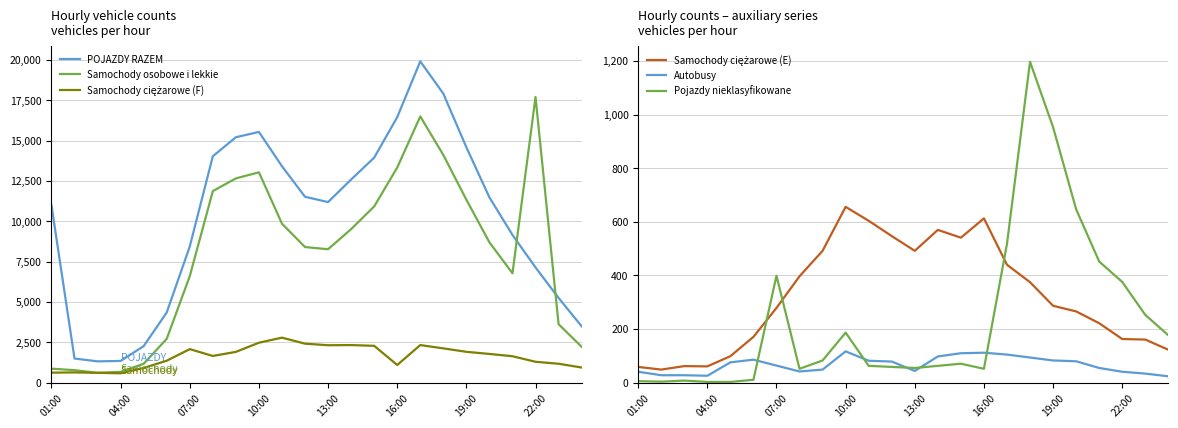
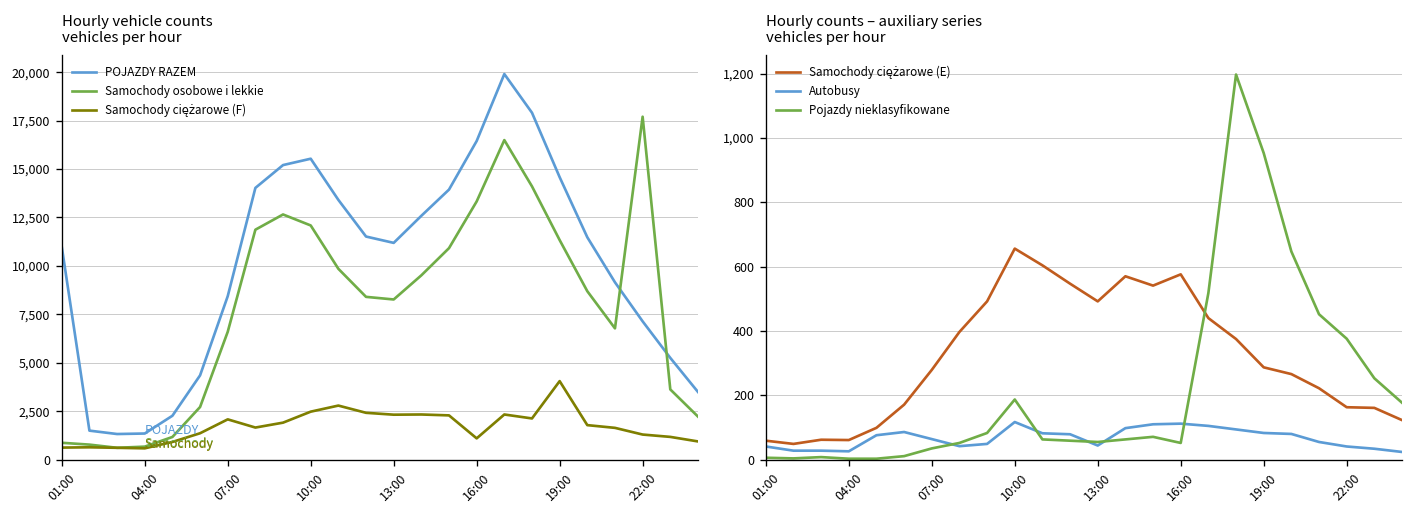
Hourly vehicle counts vehicles per hour, Samochody osobowe i lekkie, 10:00: 13,000 -> 12,100
Hourly vehicle counts vehicles per hour, Samochody ciężarowe (F), 19:00: 1,900 -> 4,100
Hourly counts – auxiliary series vehicles per hour, Pojazdy nieklasyfikowane, 07:00: 400 -> 40
Hourly counts – auxiliary series vehicles per hour, Samochody ciężarowe (E), 16:00: 610 -> 580
